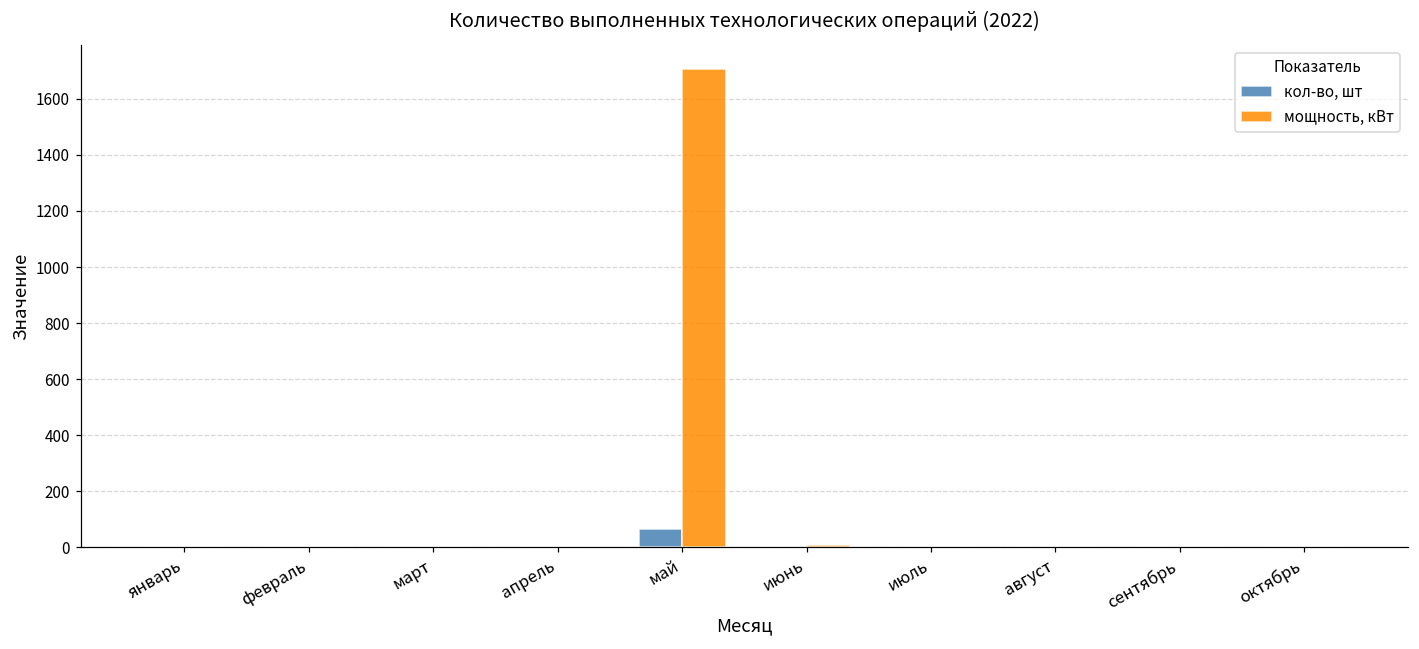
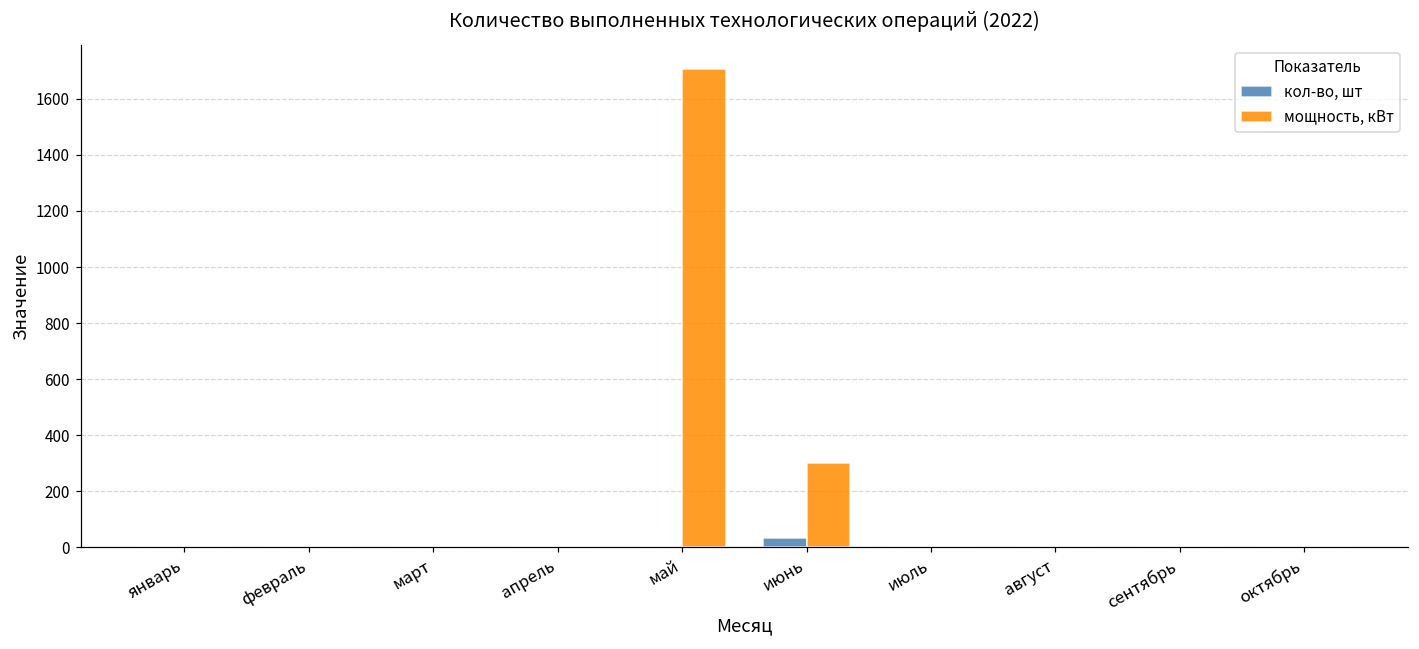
кол-во, шт, май: 70 -> 0
кол-во, шт, июнь: 0 -> 30
мощность, кВт, июнь: 10 -> 300
